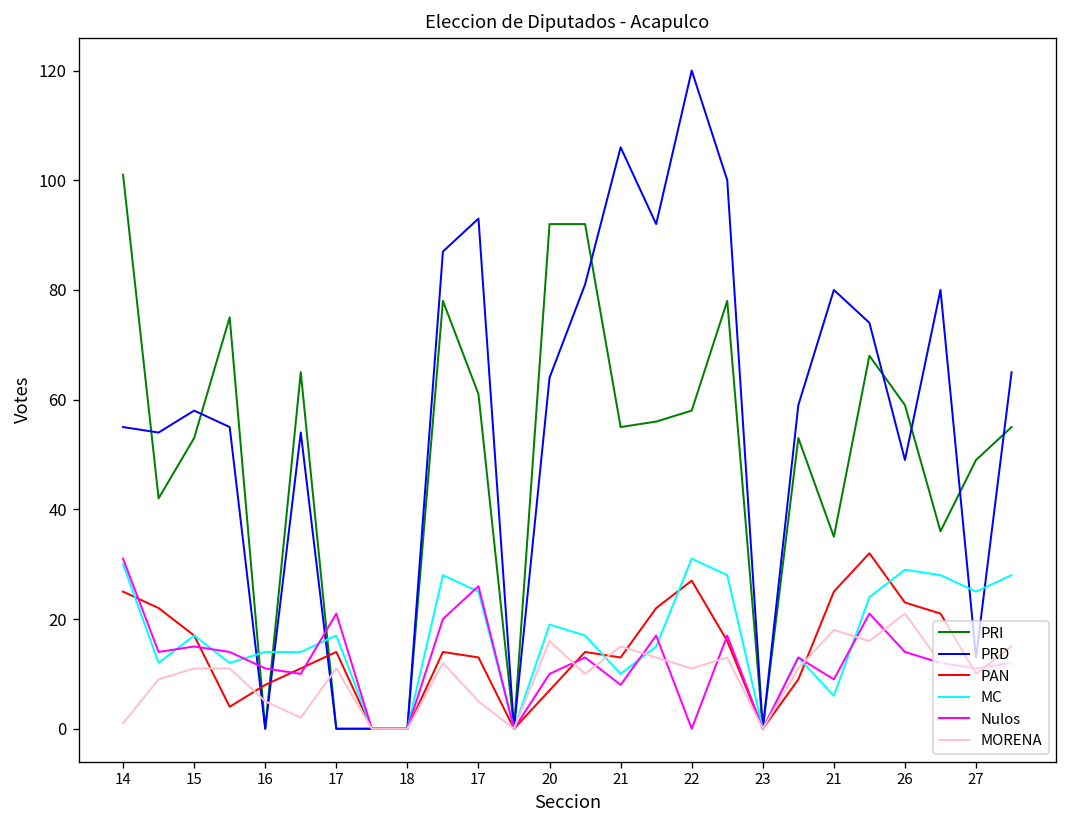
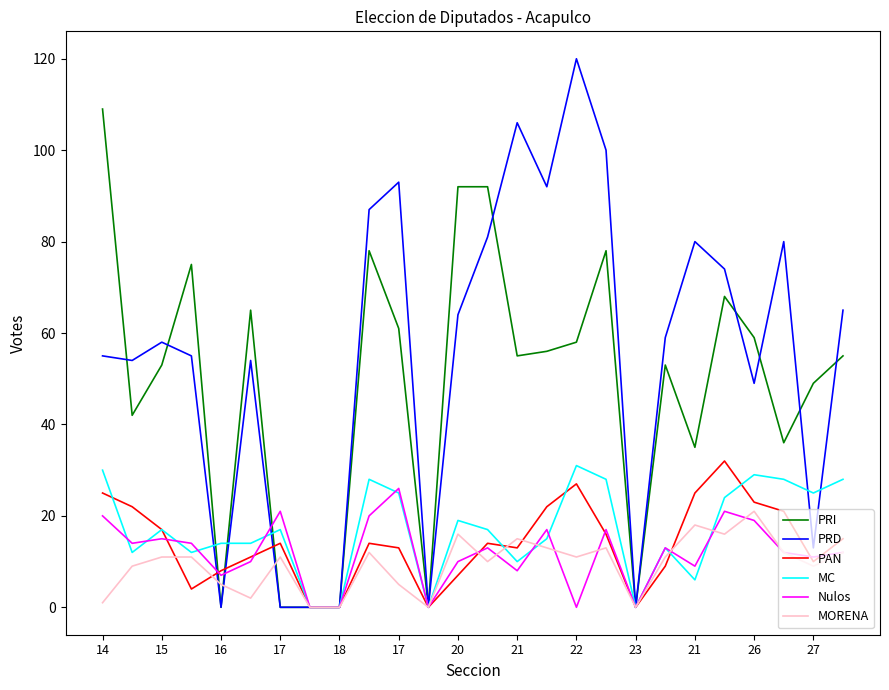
PRI, 14: 101 -> 109
Nulos, 14: 31 -> 20
Nulos, 16: 11 -> 7
Nulos, 26: 14 -> 19
